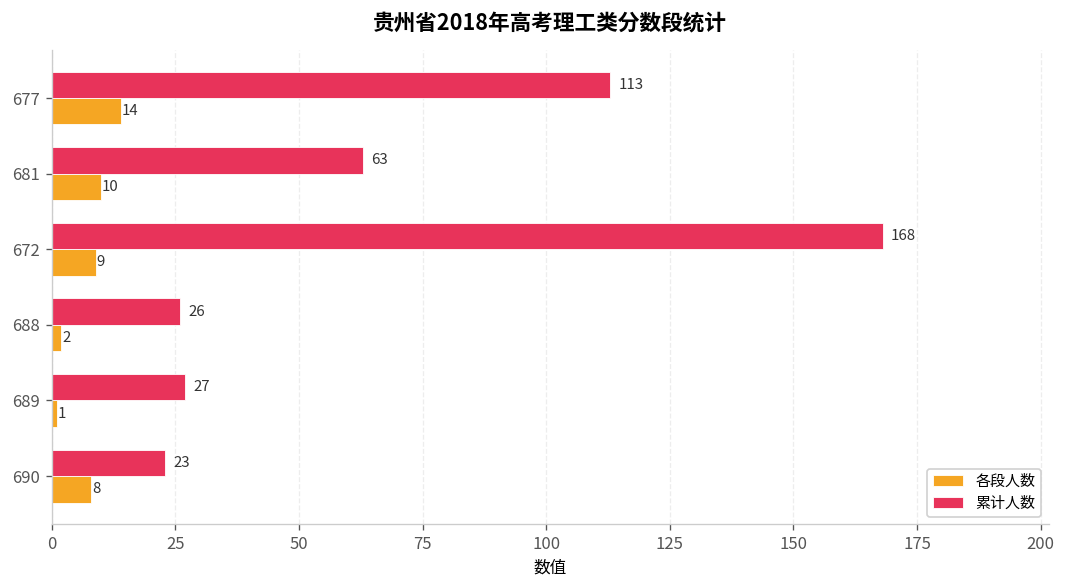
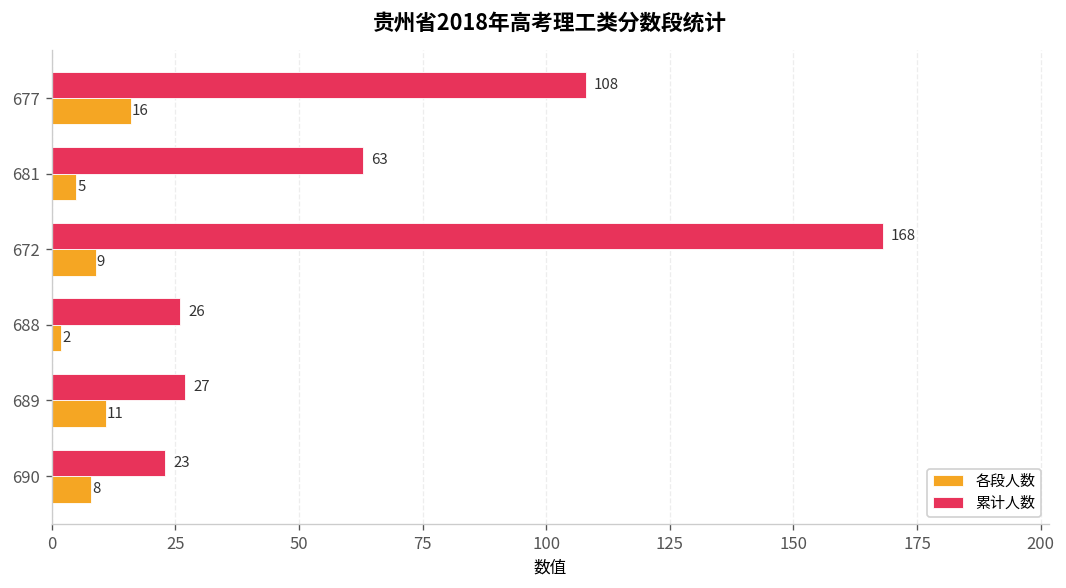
累计人数, 677: 113 -> 108
各段人数, 677: 14 -> 16
各段人数, 681: 10 -> 5
各段人数, 689: 1 -> 11
